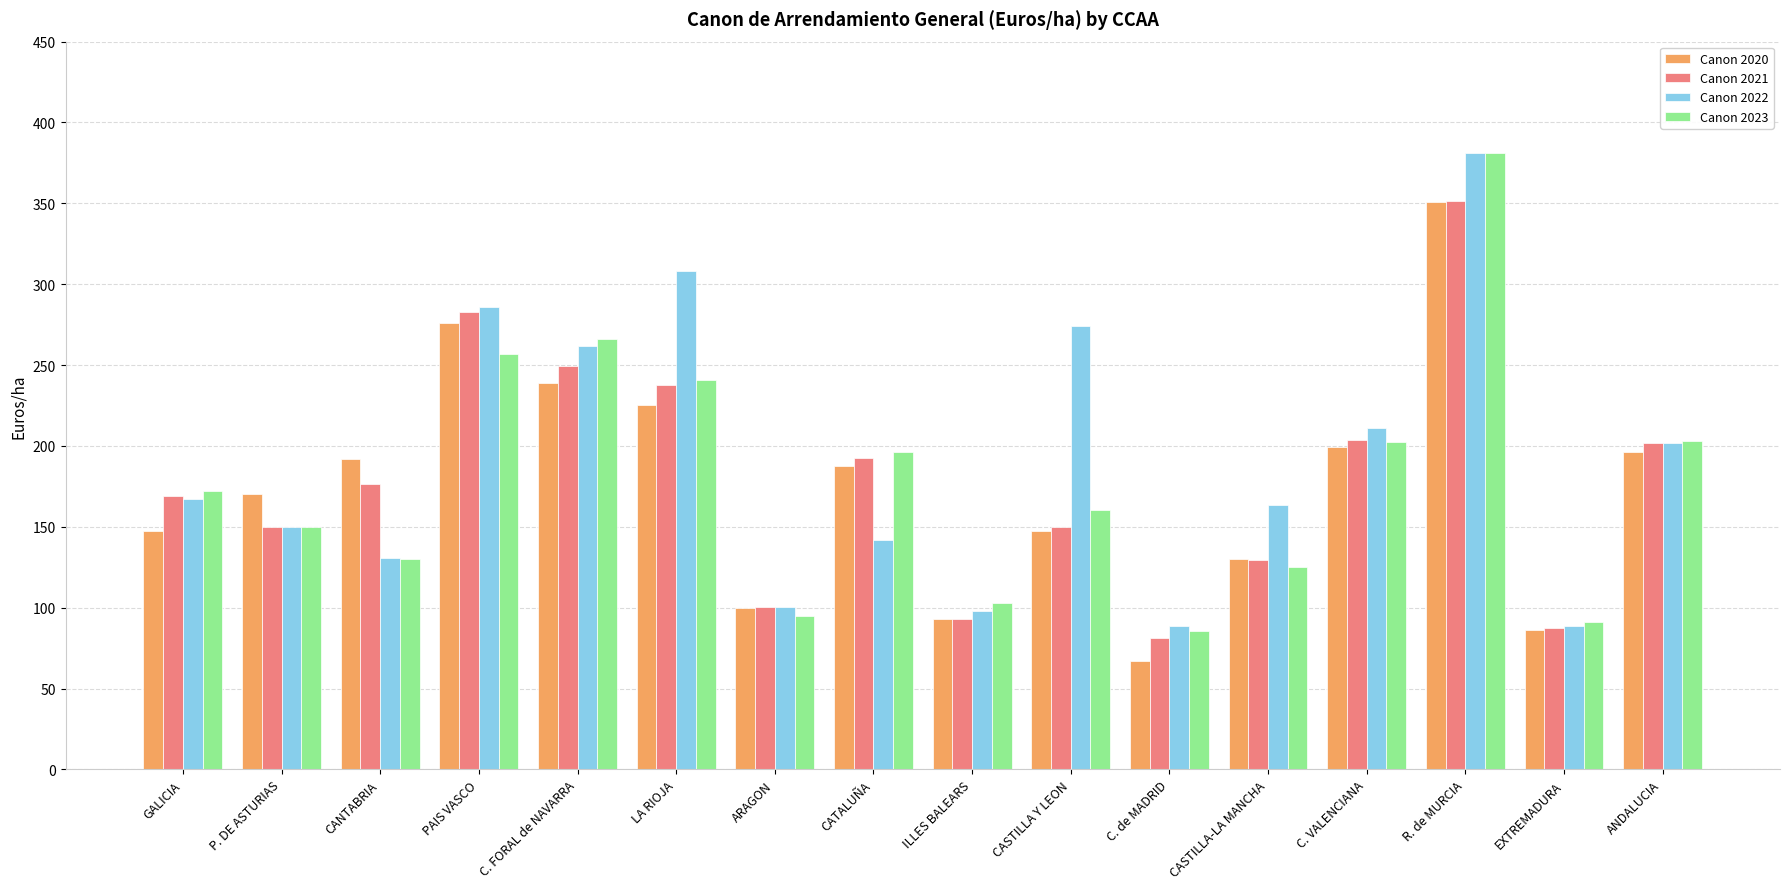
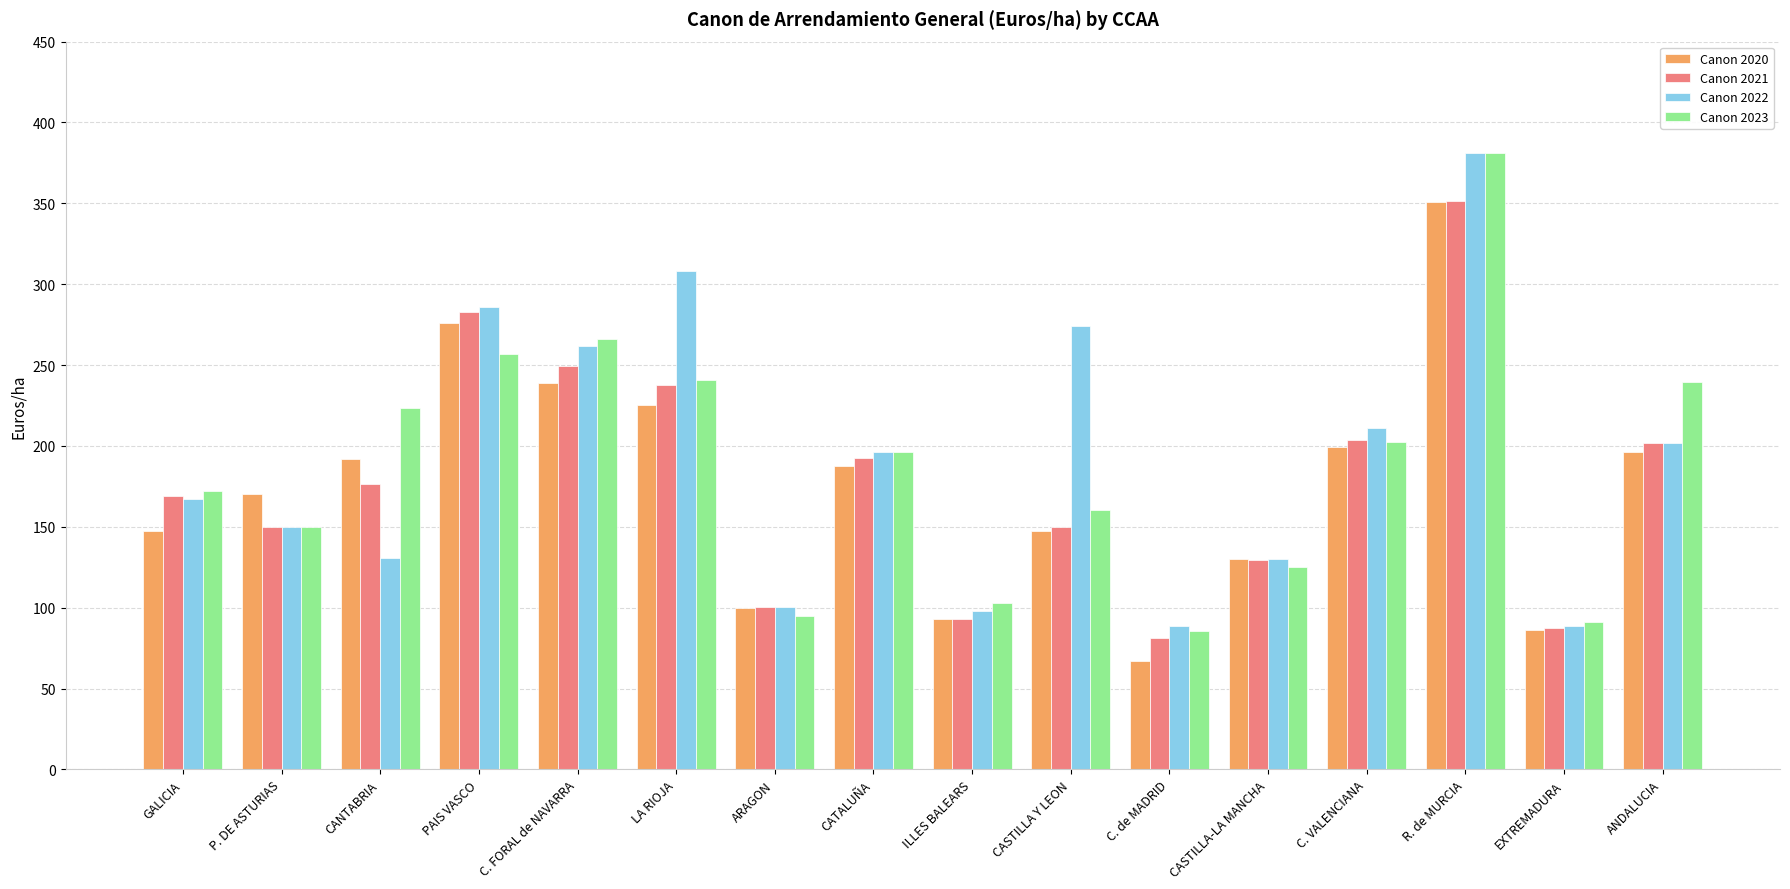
Canon 2023, CANTABRIA: 130 -> 224
Canon 2022, CATALUÑA: 142 -> 196
Canon 2022, CASTILLA-LA MANCHA: 163 -> 130
Canon 2023, ANDALUCIA: 203 -> 240
